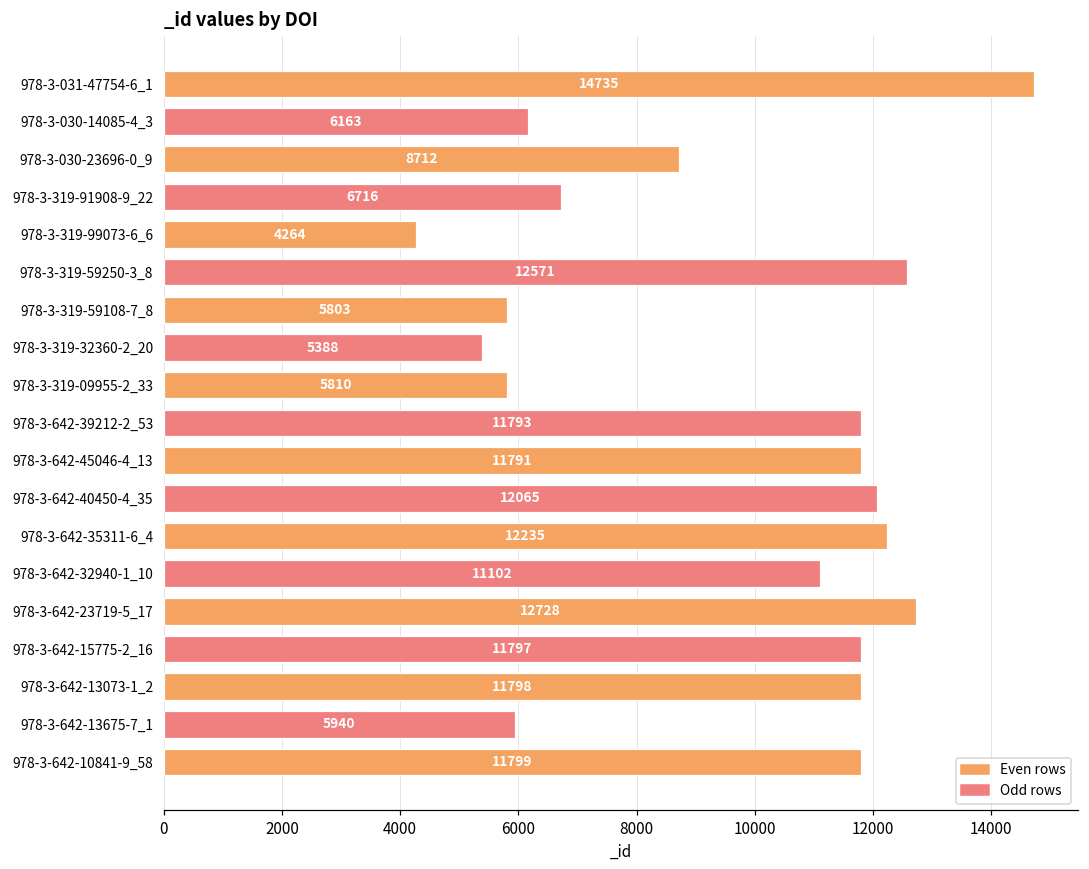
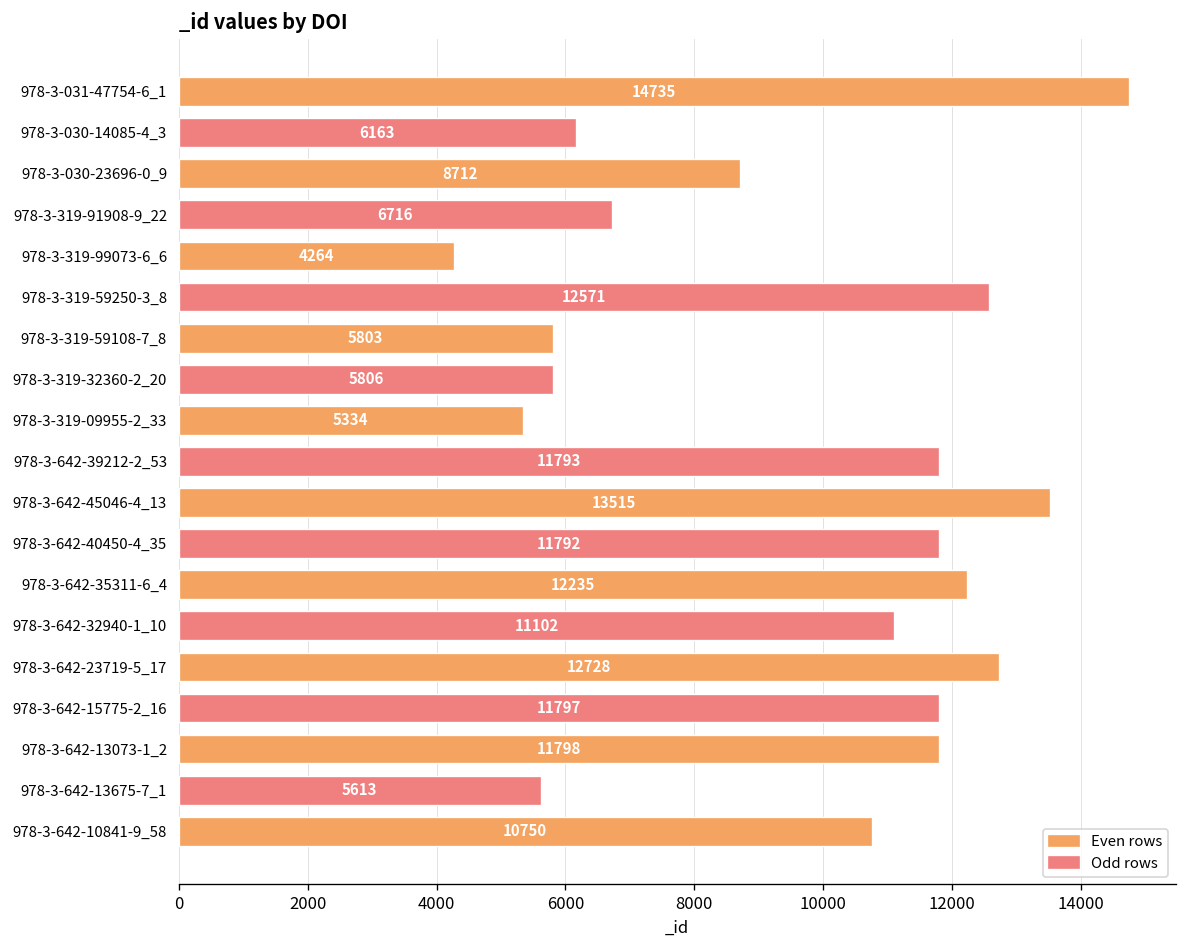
978-3-319-32360-2_20: 5388 -> 5806
978-3-319-09955-2_33: 5810 -> 5334
978-3-642-45046-4_13: 11791 -> 13515
978-3-642-40450-4_35: 12065 -> 11792
978-3-642-13675-7_1: 5940 -> 5613
978-3-642-10841-9_58: 11799 -> 10750
